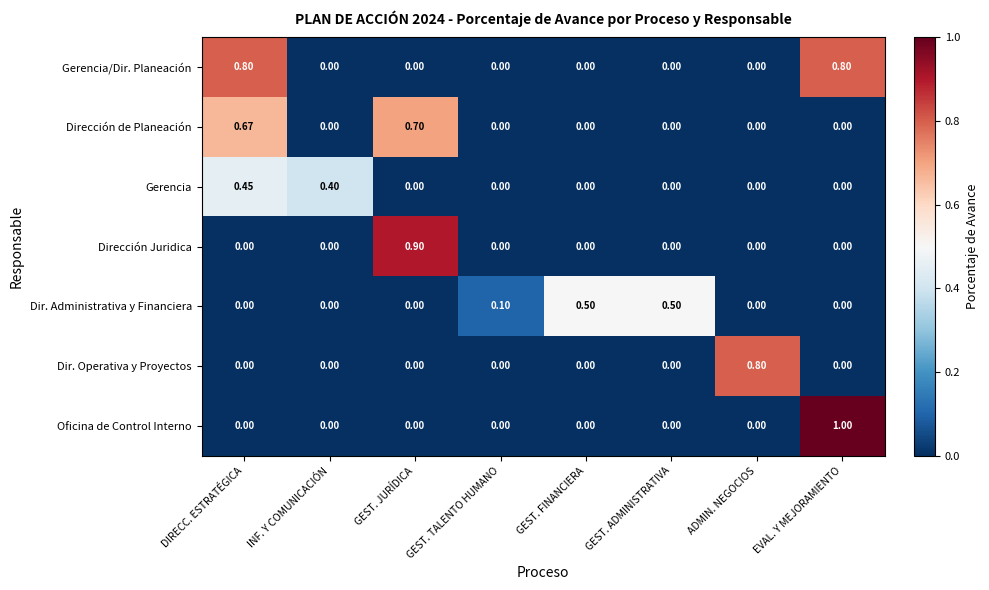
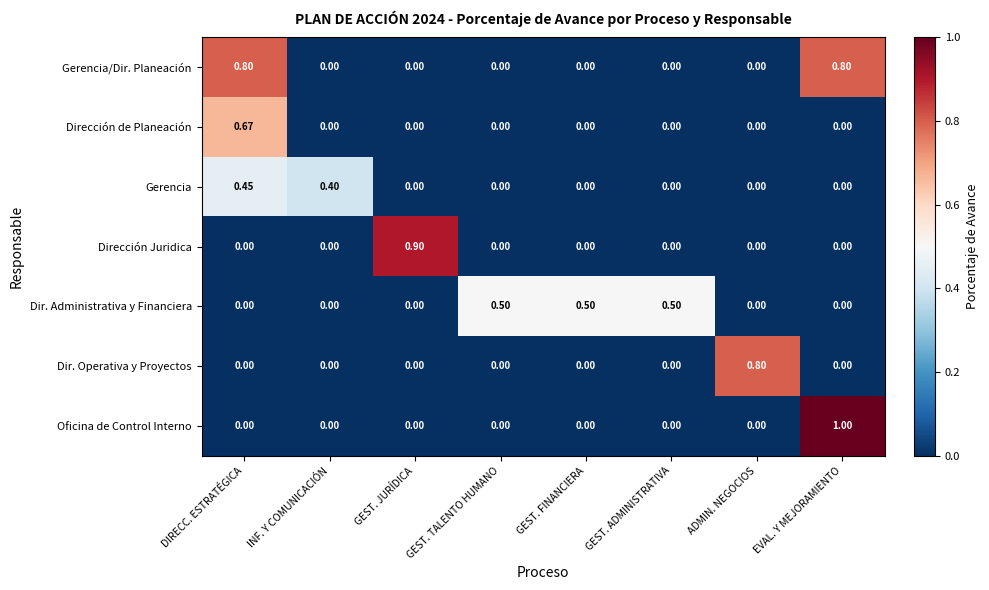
Dirección de Planeación, GEST. JURÍDICA: 0.70 -> 0.00
Dir. Administrativa y Financiera, GEST. TALENTO HUMANO: 0.10 -> 0.50
